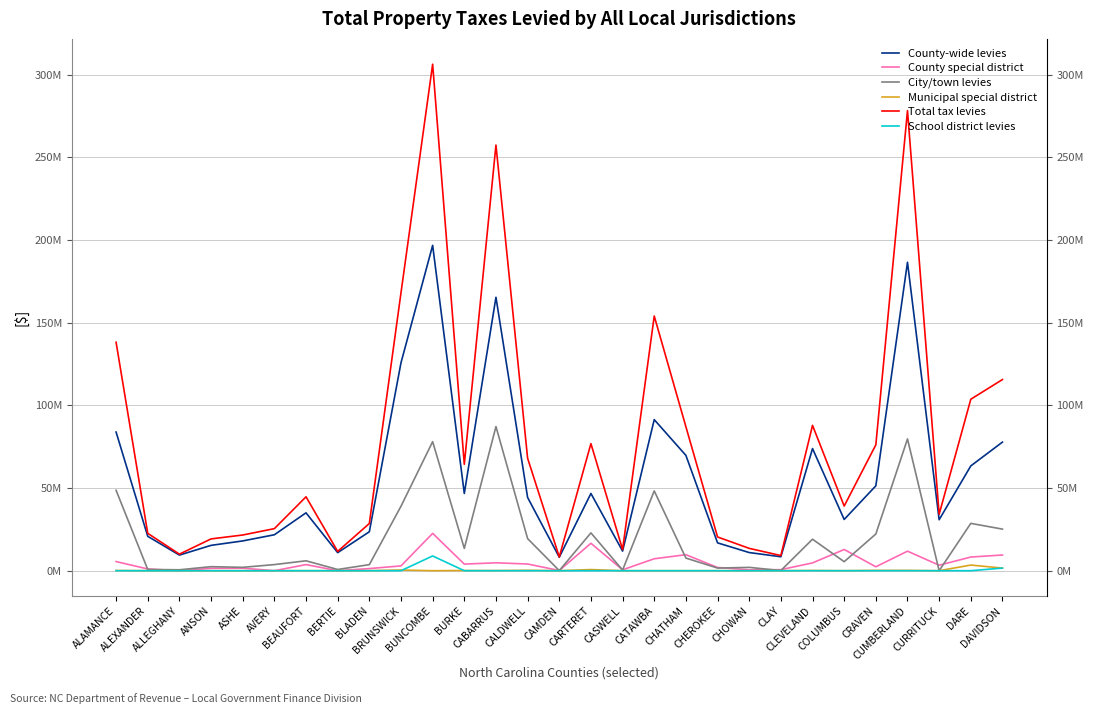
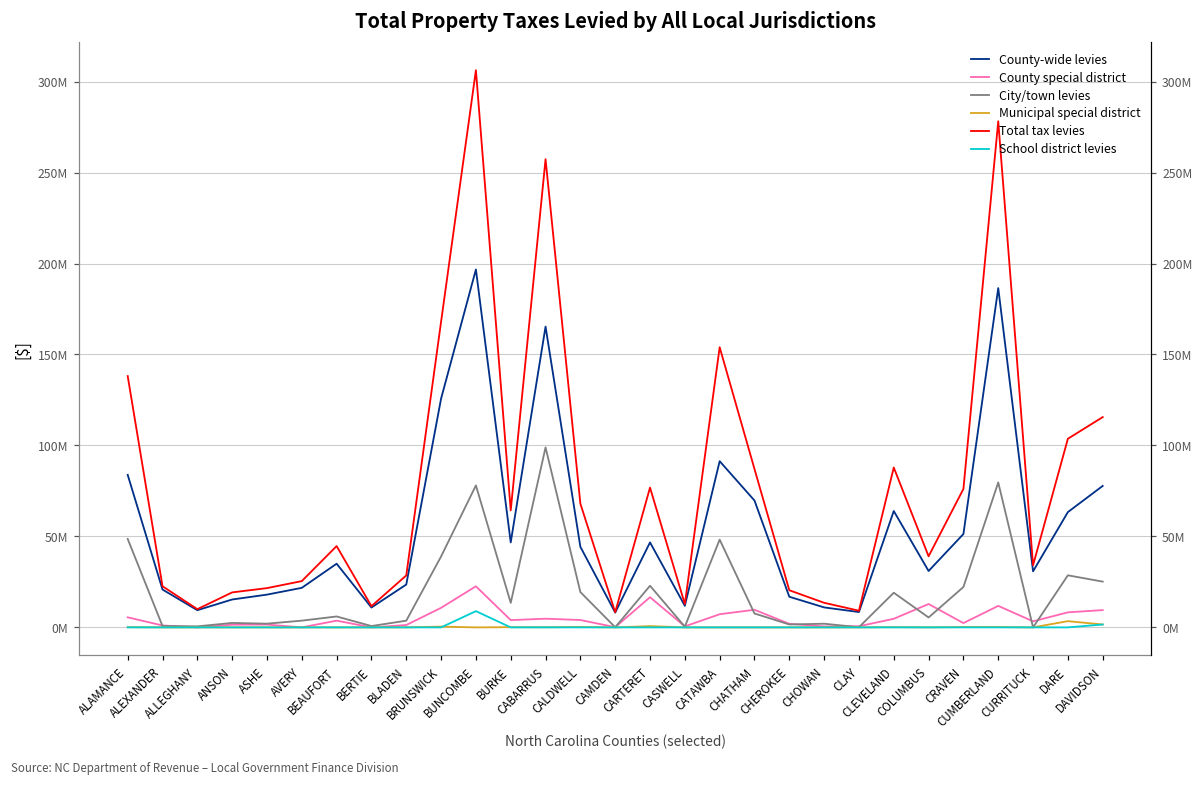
County special district, BRUNSWICK: 3000000 -> 11000000
City/town levies, CABARRUS: 87000000 -> 99000000
County-wide levies, CLEVELAND: 74000000 -> 64000000
